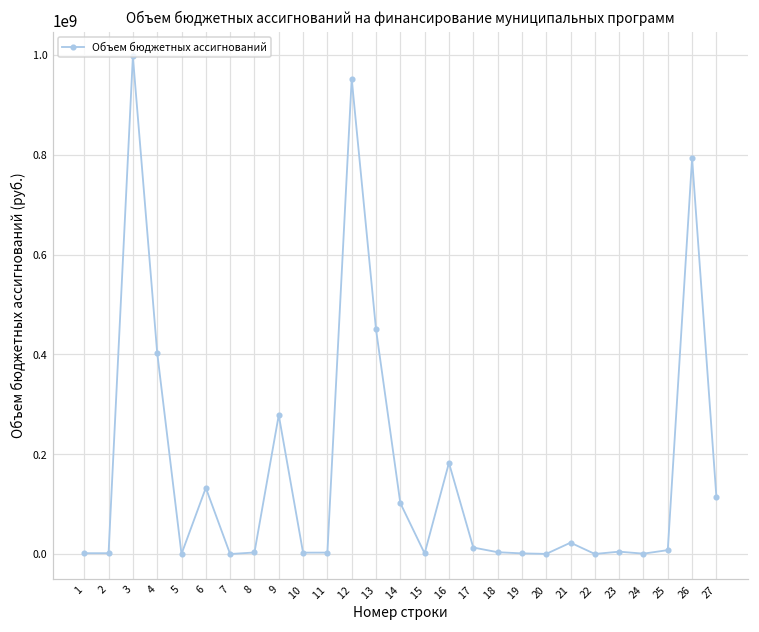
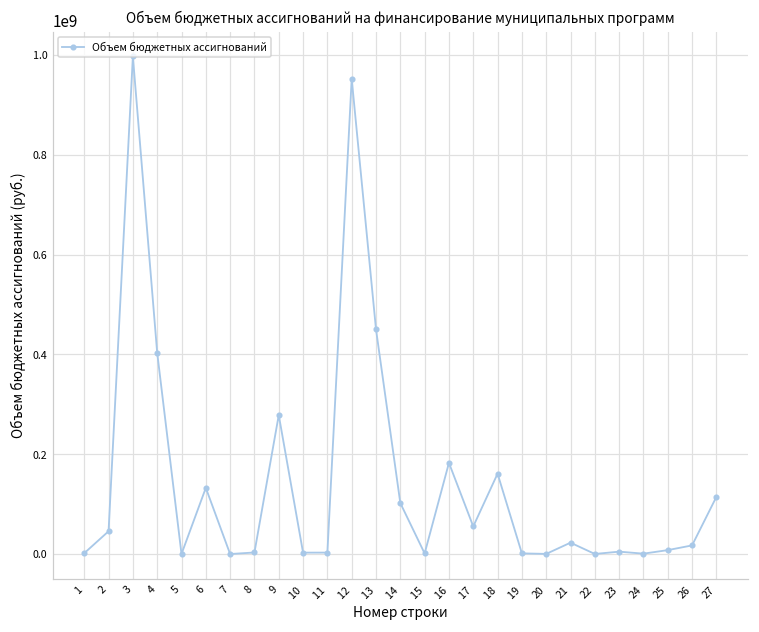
2: 0 -> 50000000
17: 10000000 -> 60000000
18: 0 -> 160000000
26: 790000000 -> 20000000
